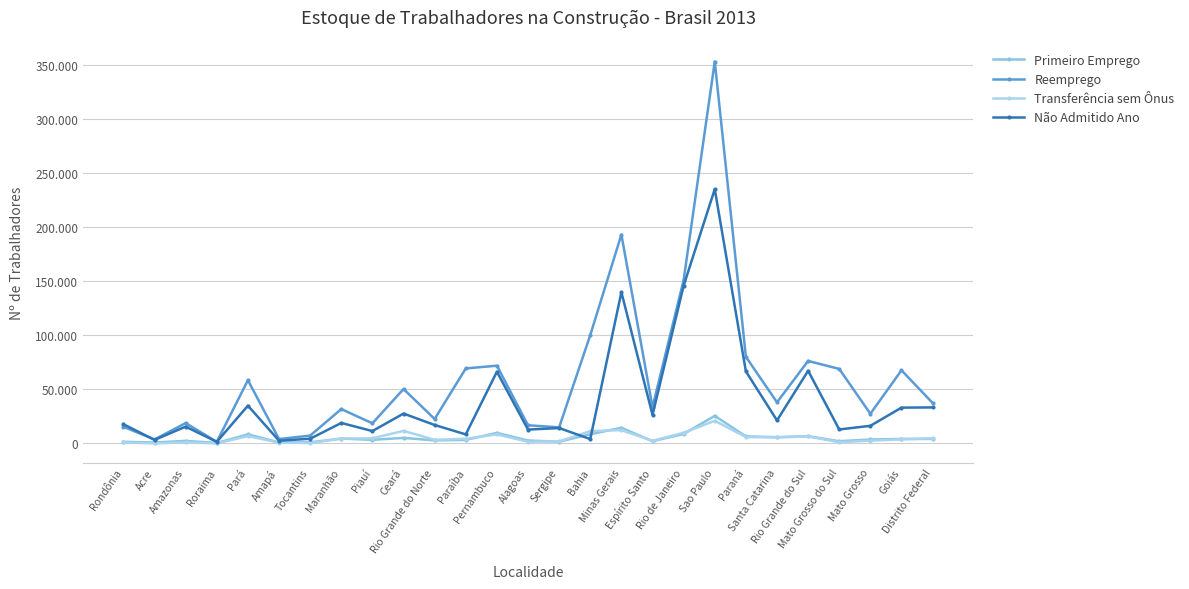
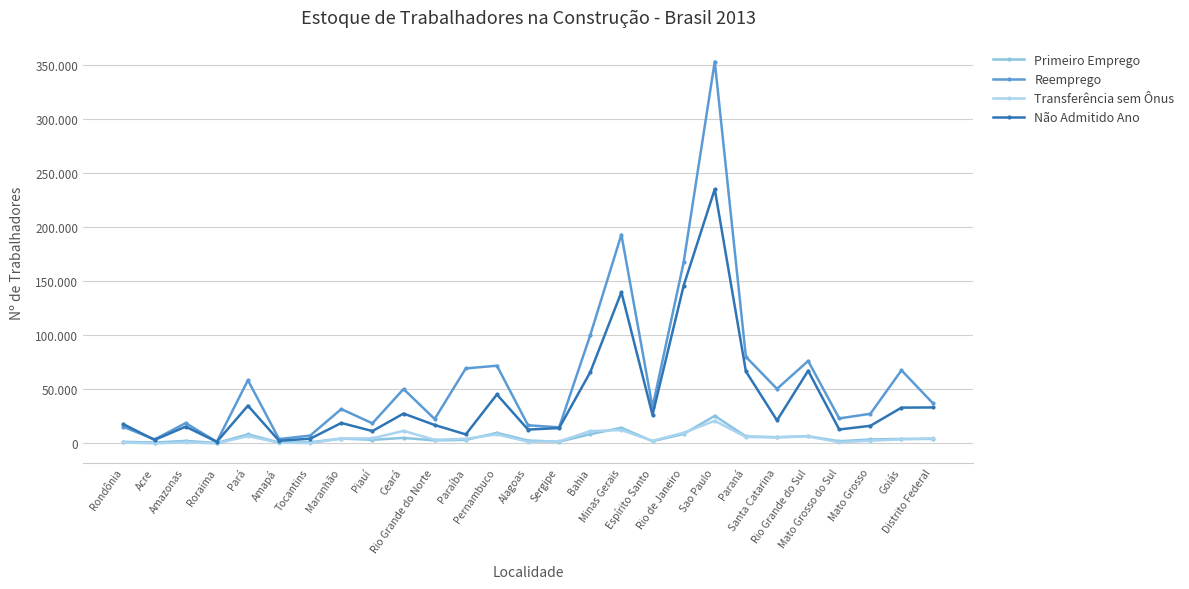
Não Admitido Ano, Pernambuco: 66 -> 45
Não Admitido Ano, Bahia: 4 -> 66
Reemprego, Rio de Janeiro: 151 -> 167
Reemprego, Santa Catarina: 38 -> 50
Reemprego, Mato Grosso do Sul: 69 -> 23
